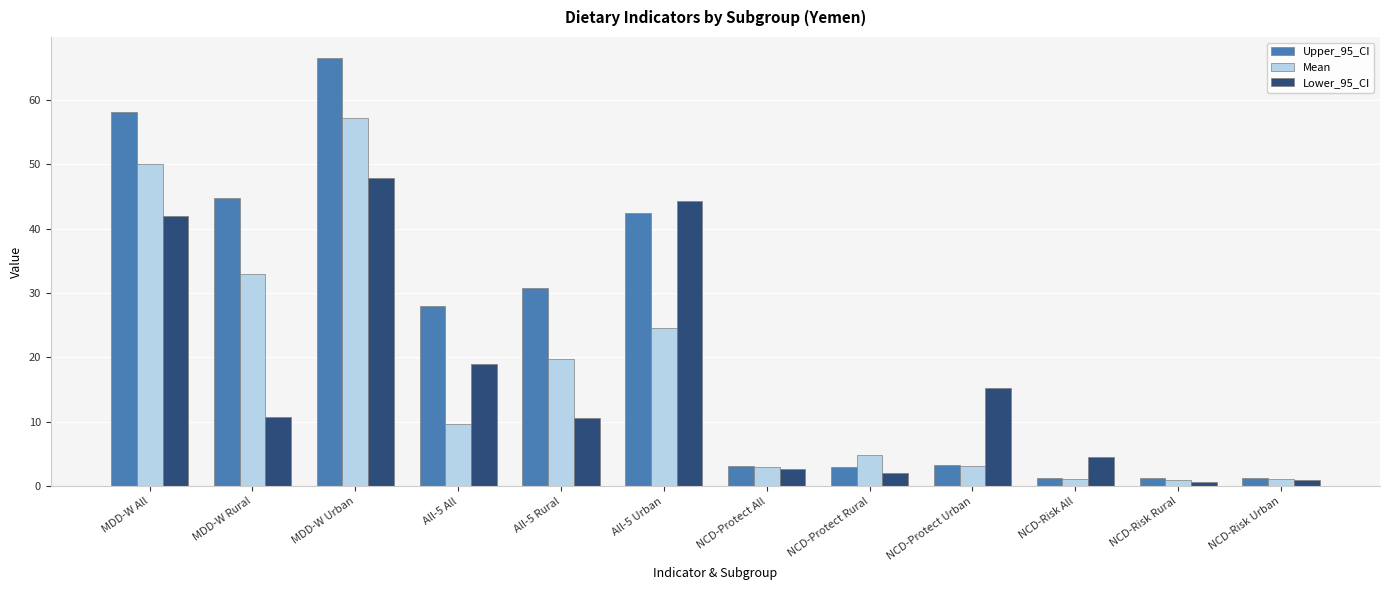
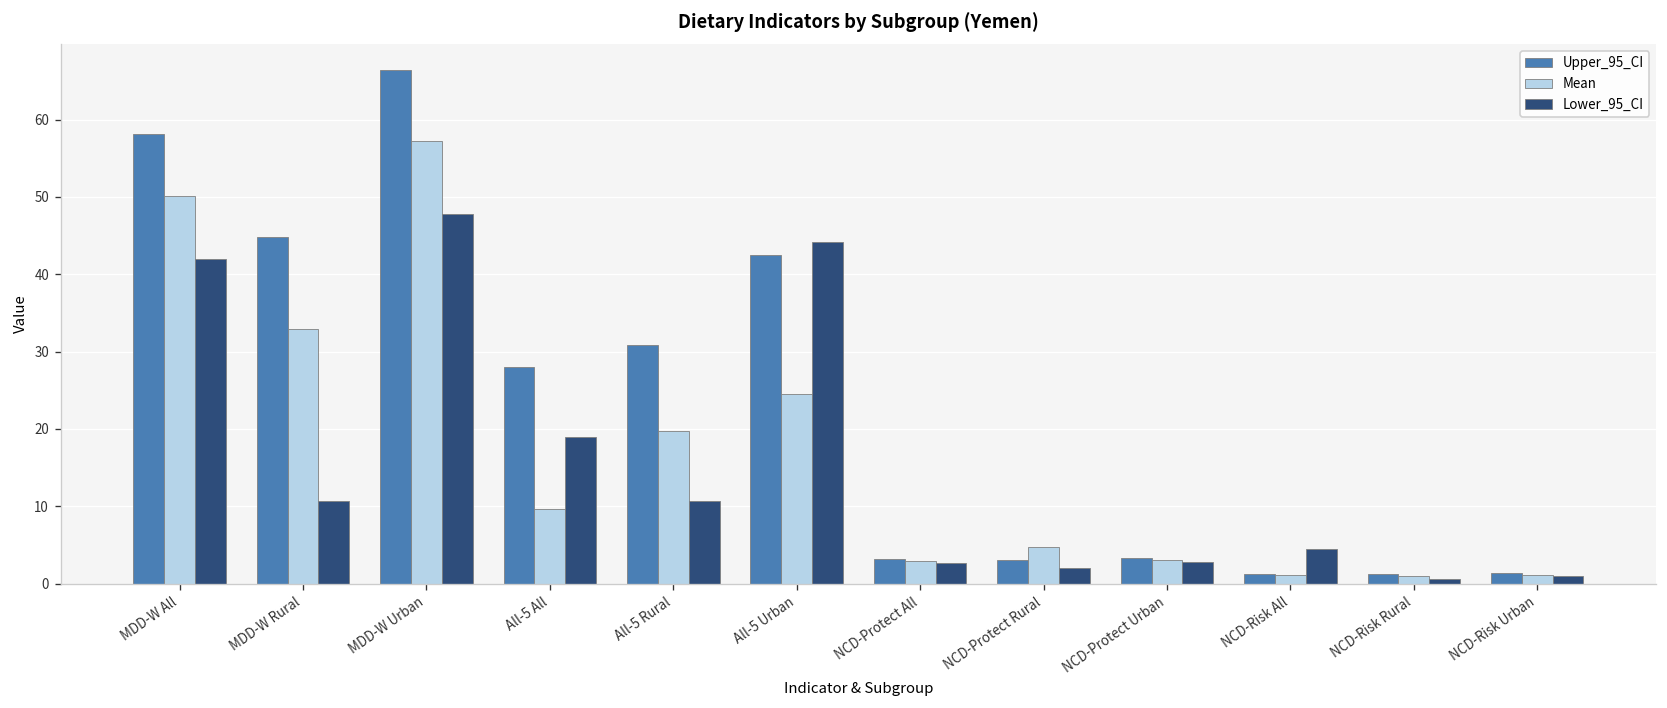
Lower_95_CI, NCD-Protect Urban: 15 -> 3
